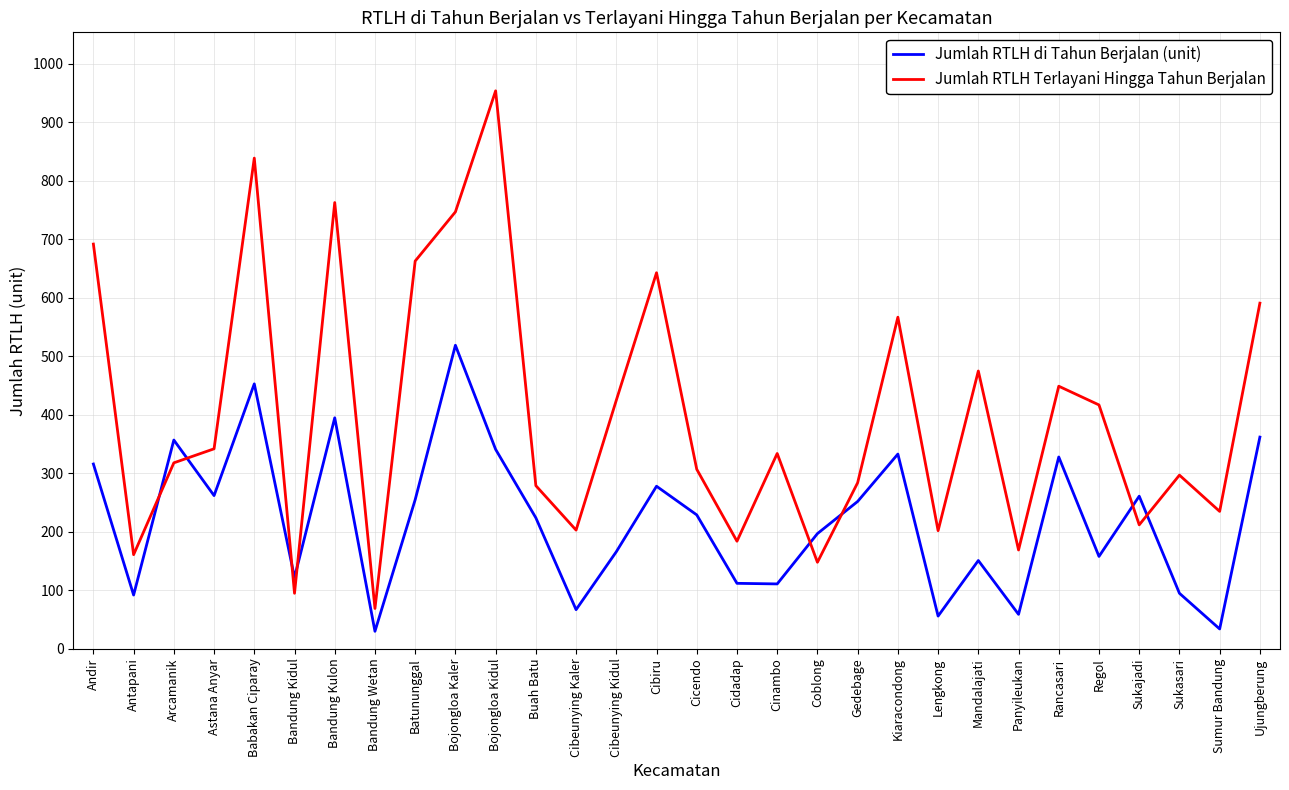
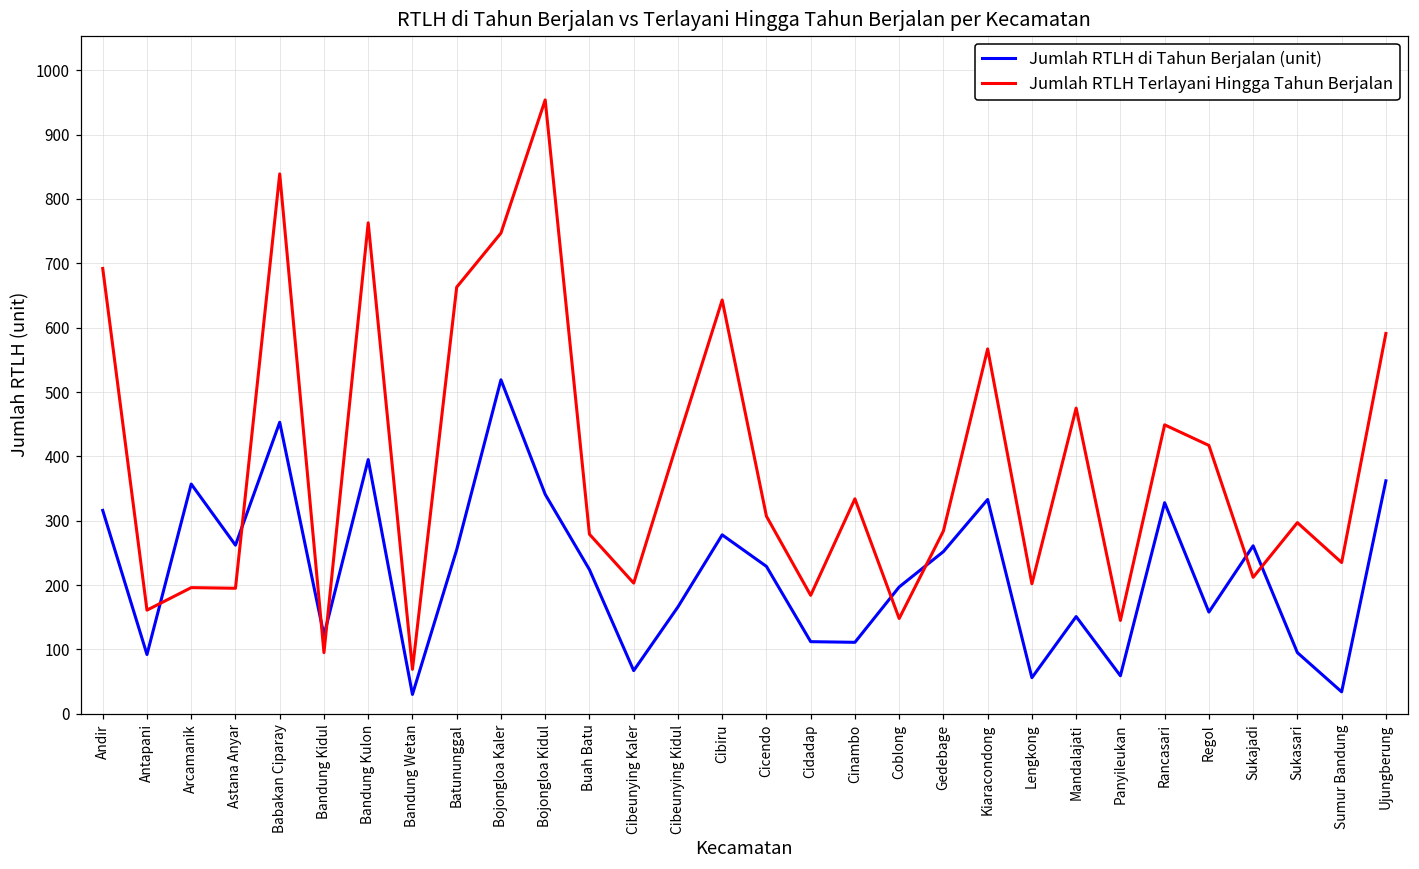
Jumlah RTLH Terlayani Hingga Tahun Berjalan, Arcamanik: 320 -> 200
Jumlah RTLH Terlayani Hingga Tahun Berjalan, Astana Anyar: 340 -> 200
Jumlah RTLH Terlayani Hingga Tahun Berjalan, Panyileukan: 170 -> 150
